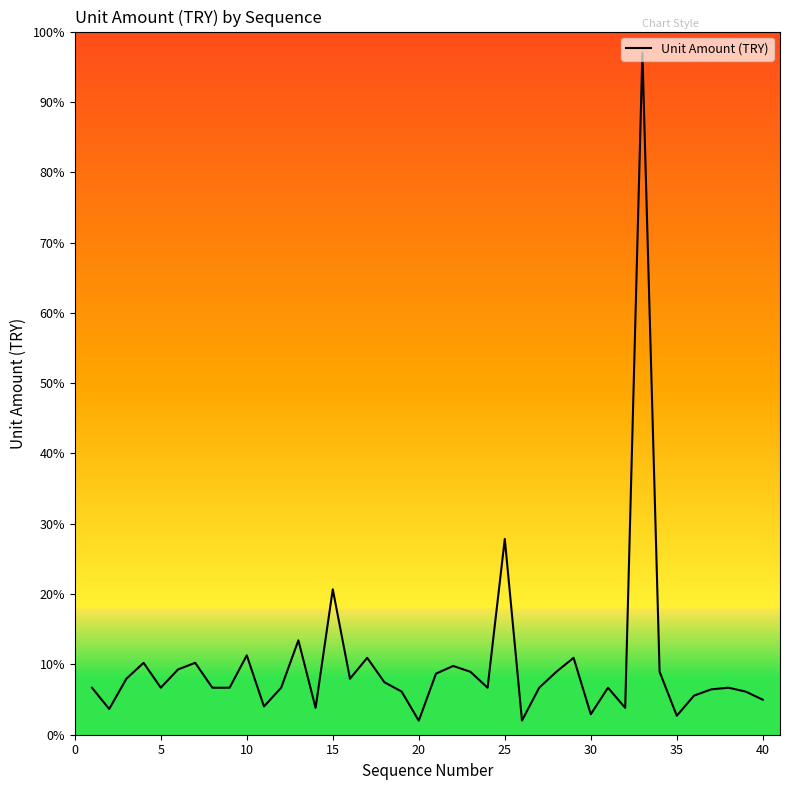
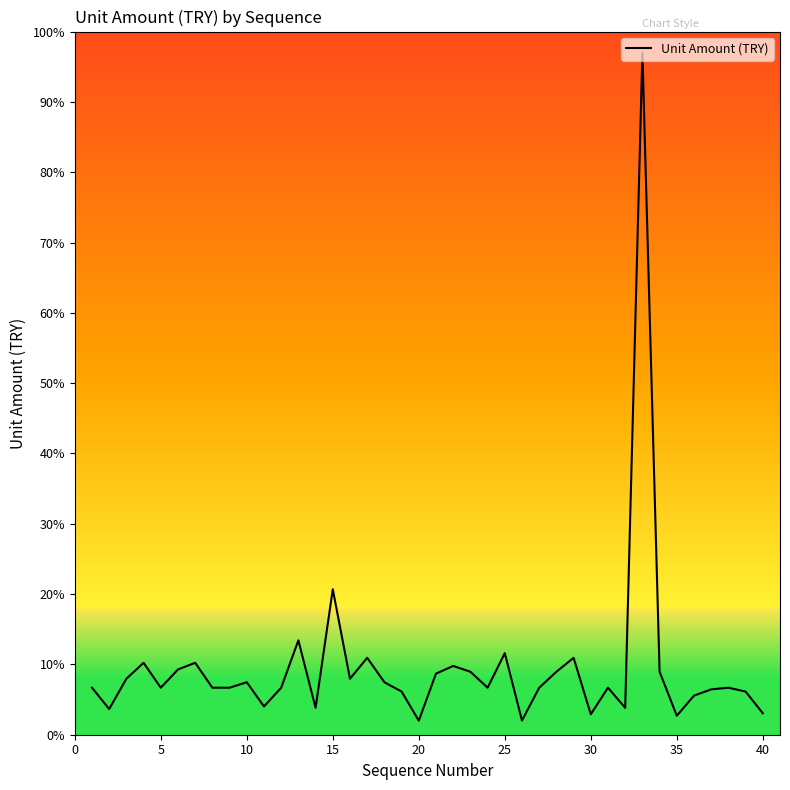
10: 11% -> 7%
25: 28% -> 12%
40: 5% -> 3%
